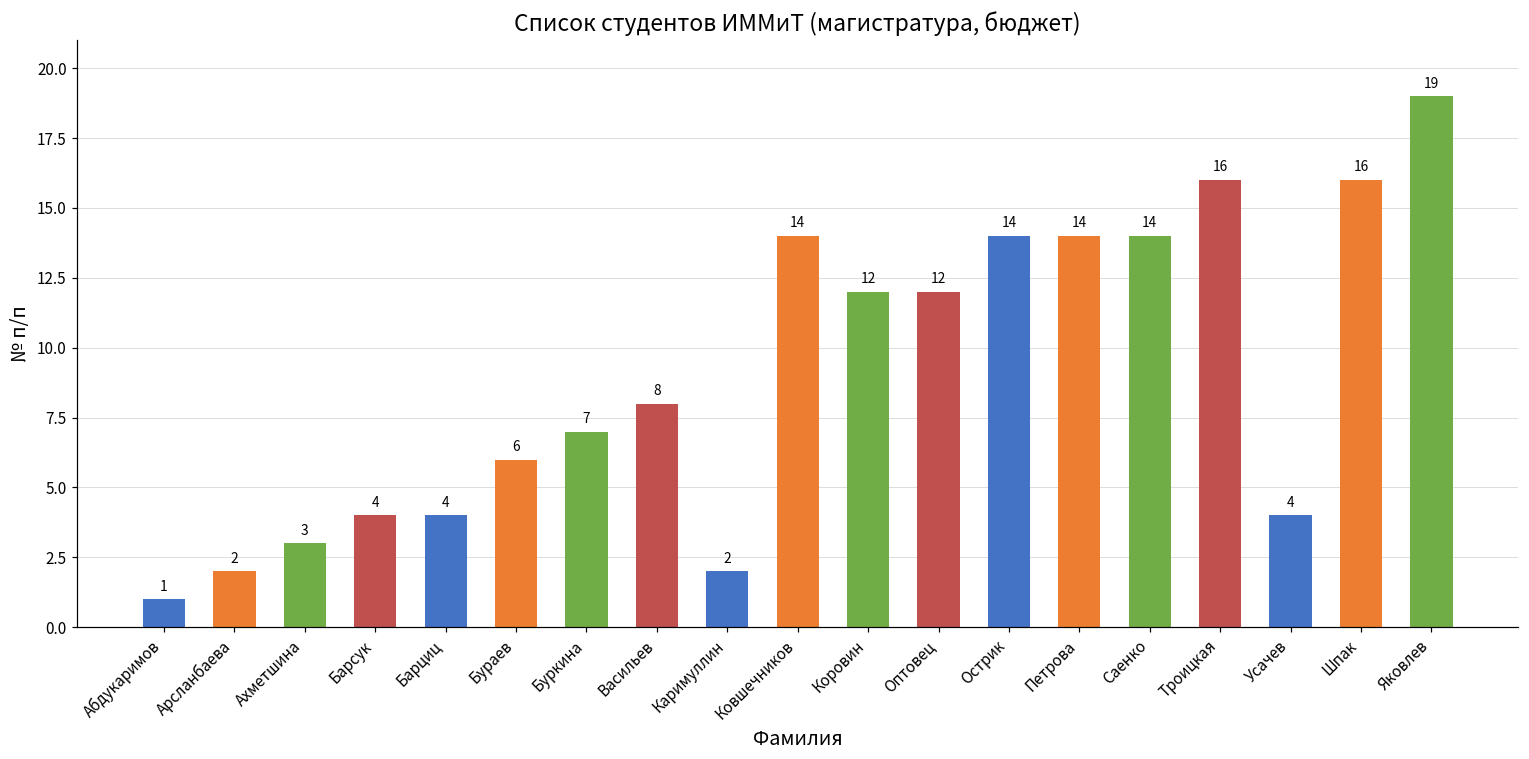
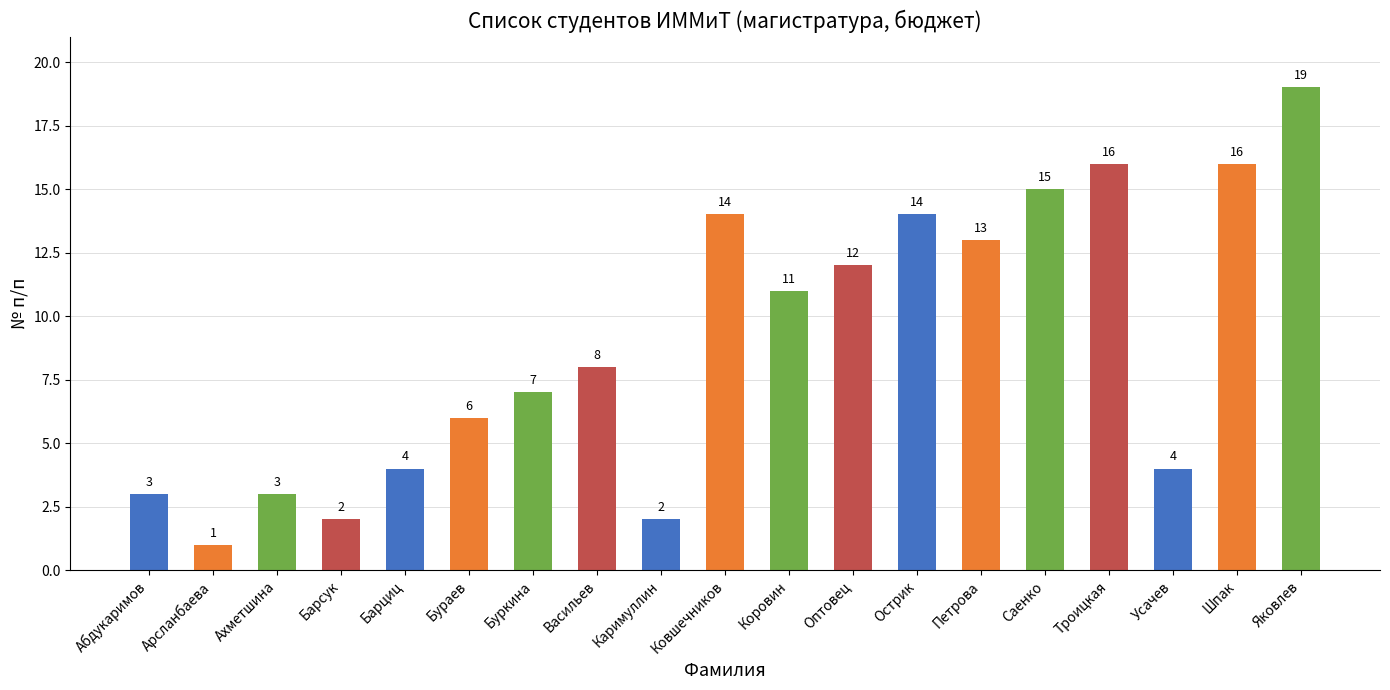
Абдукаримов: 1 -> 3
Арсланбаева: 2 -> 1
Барсук: 4 -> 2
Коровин: 12 -> 11
Петрова: 14 -> 13
Саенко: 14 -> 15
